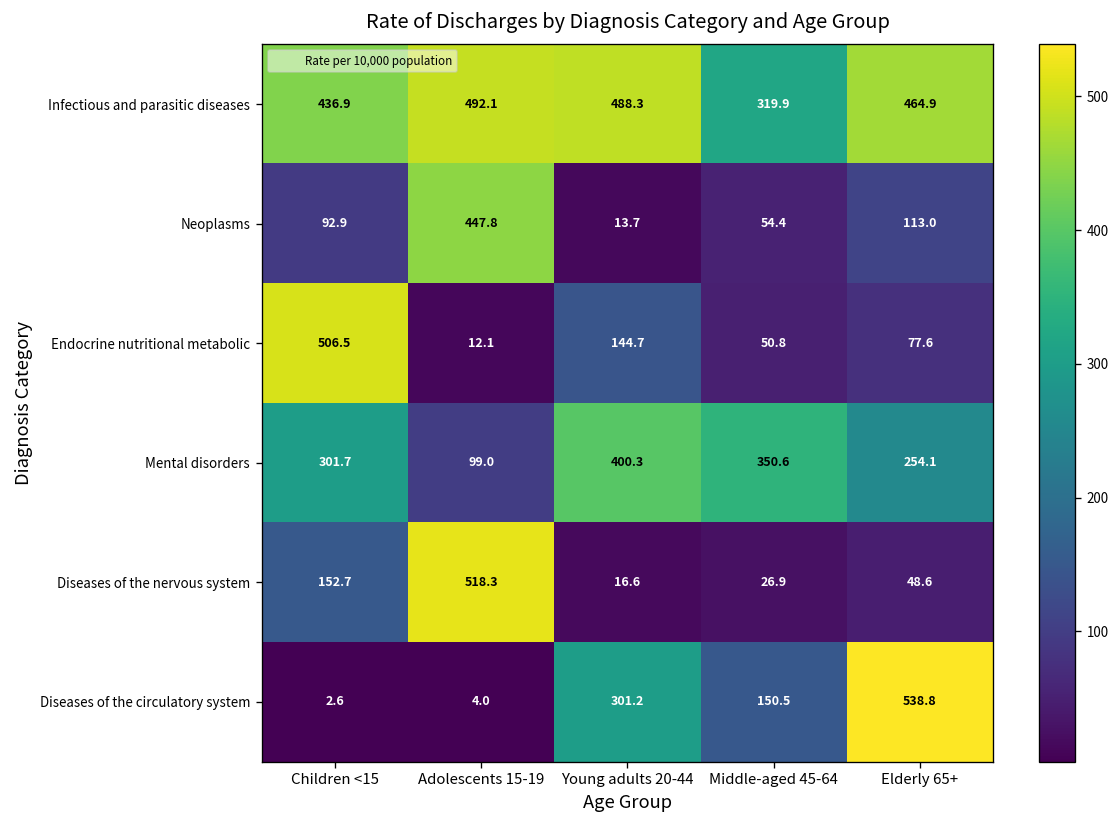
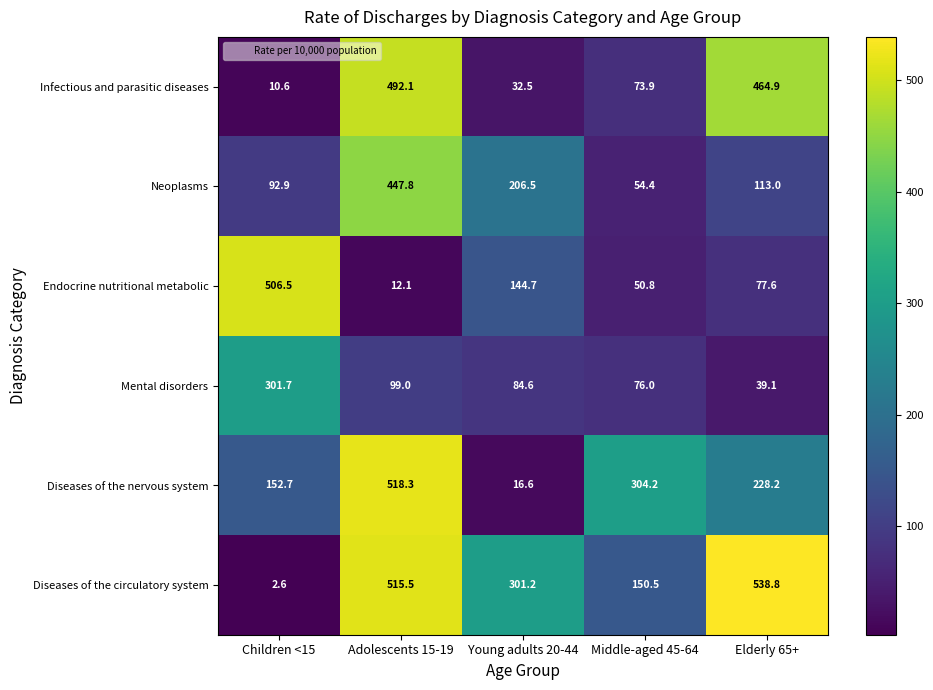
Infectious and parasitic diseases, Children <15: 436.9 -> 10.6
Infectious and parasitic diseases, Young adults 20-44: 488.3 -> 32.5
Infectious and parasitic diseases, Middle-aged 45-64: 319.9 -> 73.9
Neoplasms, Young adults 20-44: 13.7 -> 206.5
Mental disorders, Young adults 20-44: 400.3 -> 84.6
Mental disorders, Middle-aged 45-64: 350.6 -> 76.0
Mental disorders, Elderly 65+: 254.1 -> 39.1
Diseases of the nervous system, Middle-aged 45-64: 26.9 -> 304.2
Diseases of the nervous system, Elderly 65+: 48.6 -> 228.2
Diseases of the circulatory system, Adolescents 15-19: 4.0 -> 515.5
